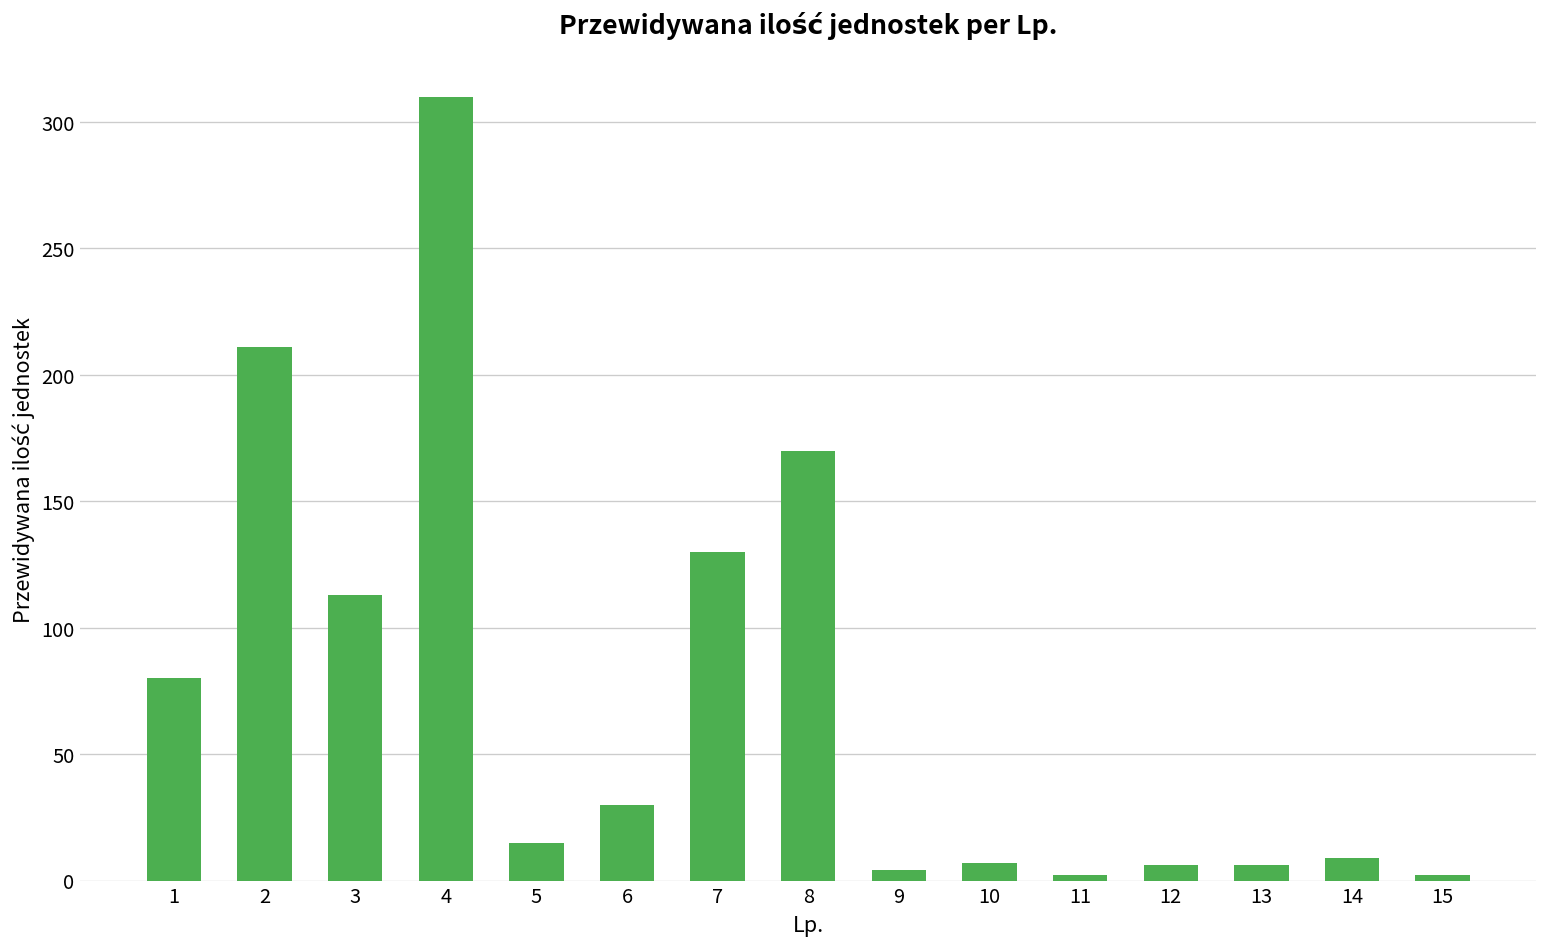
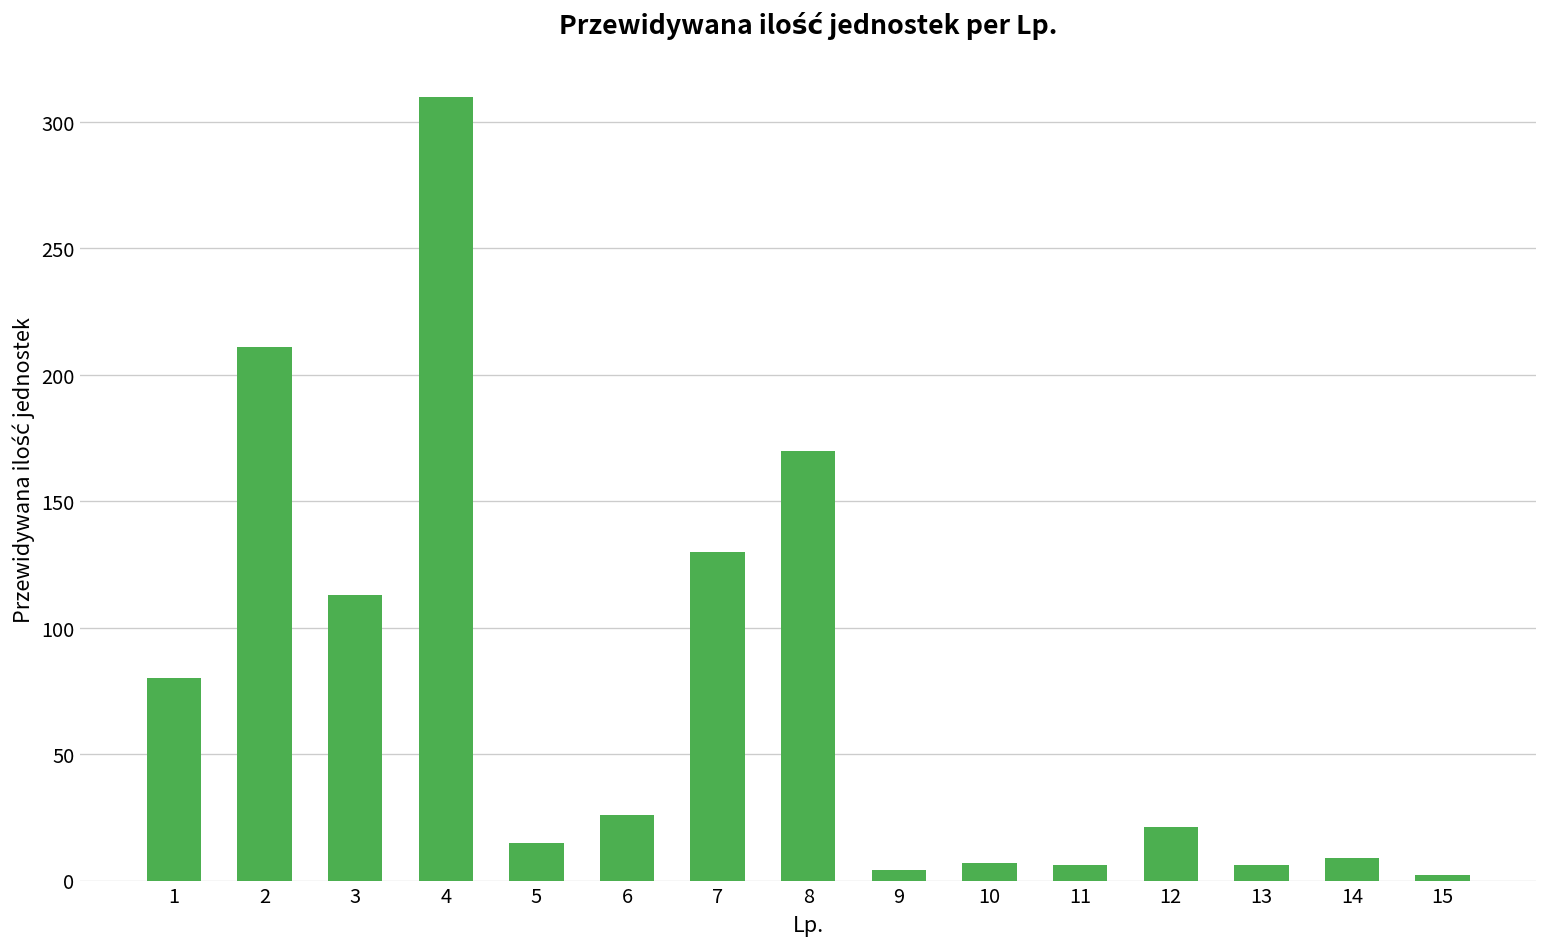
6: 30 -> 26
11: 2 -> 6
12: 6 -> 21
